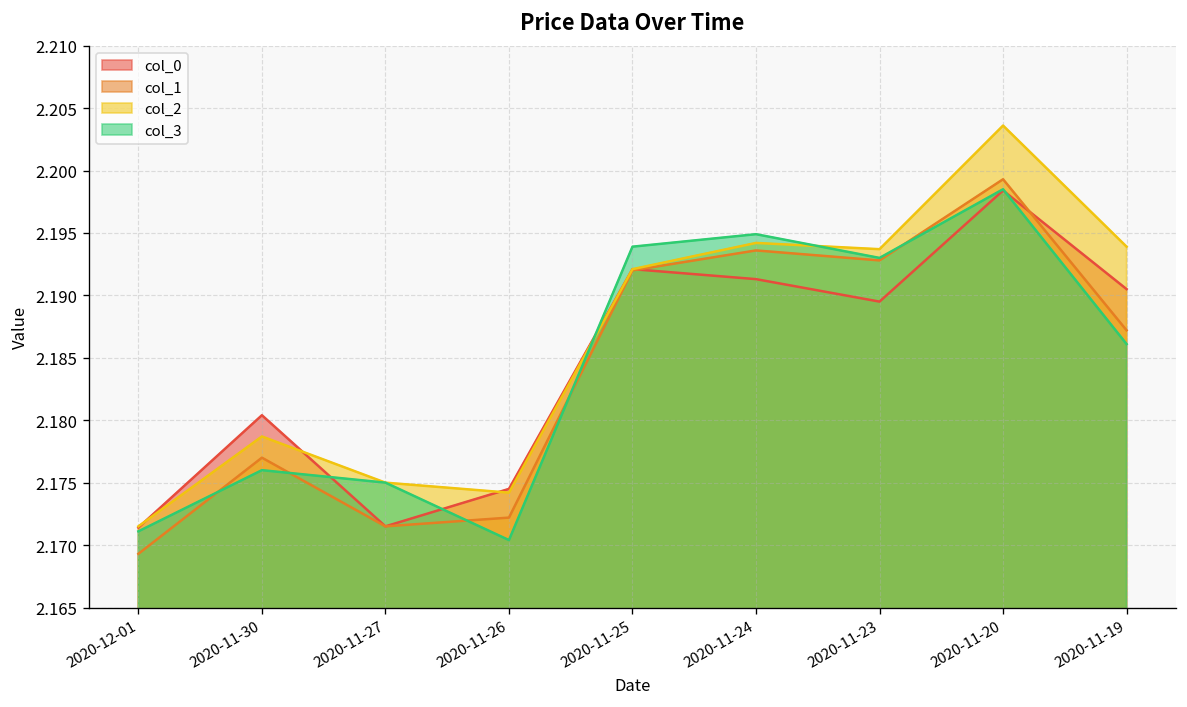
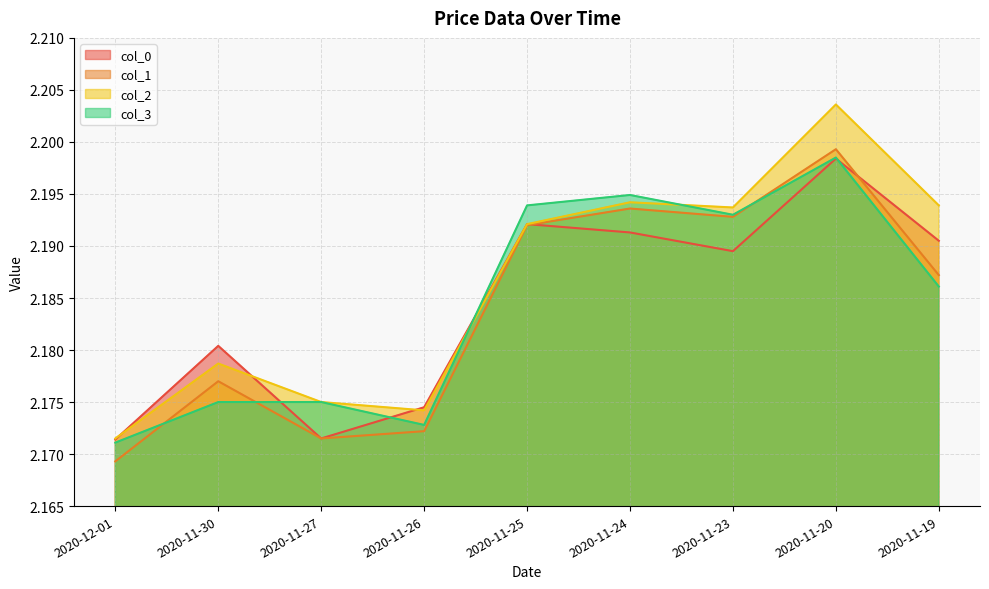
col_3, 2020-11-30: 2.176 -> 2.175
col_3, 2020-11-26: 2.1704 -> 2.1728
